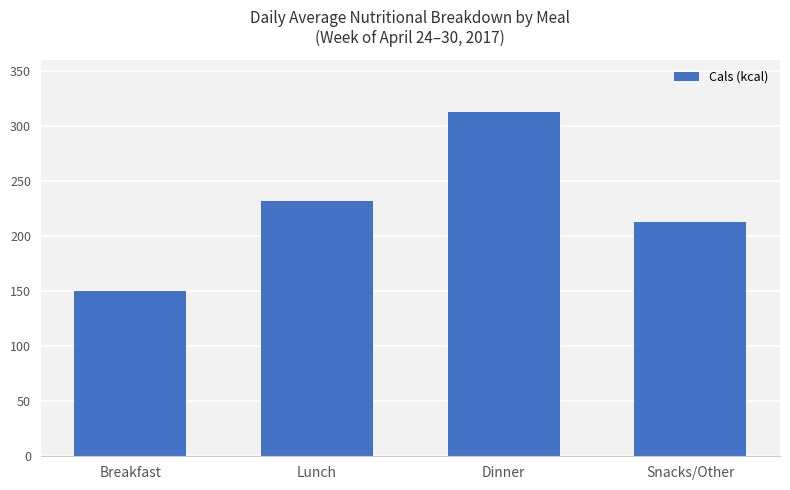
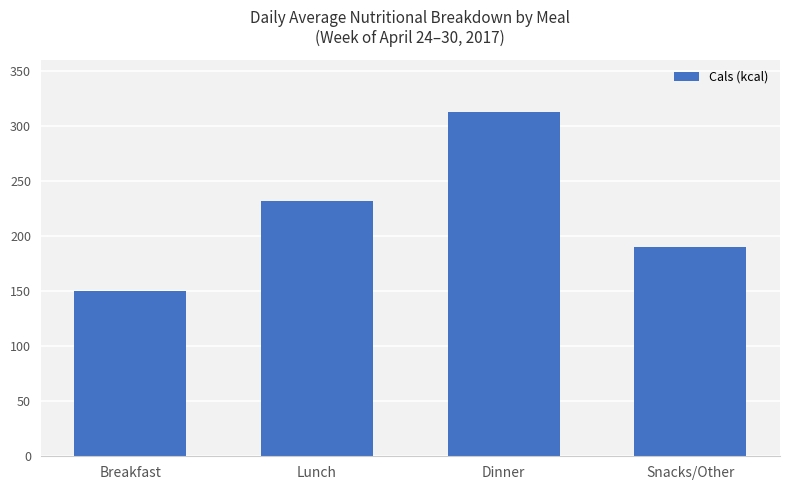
Snacks/Other: 213 -> 190
